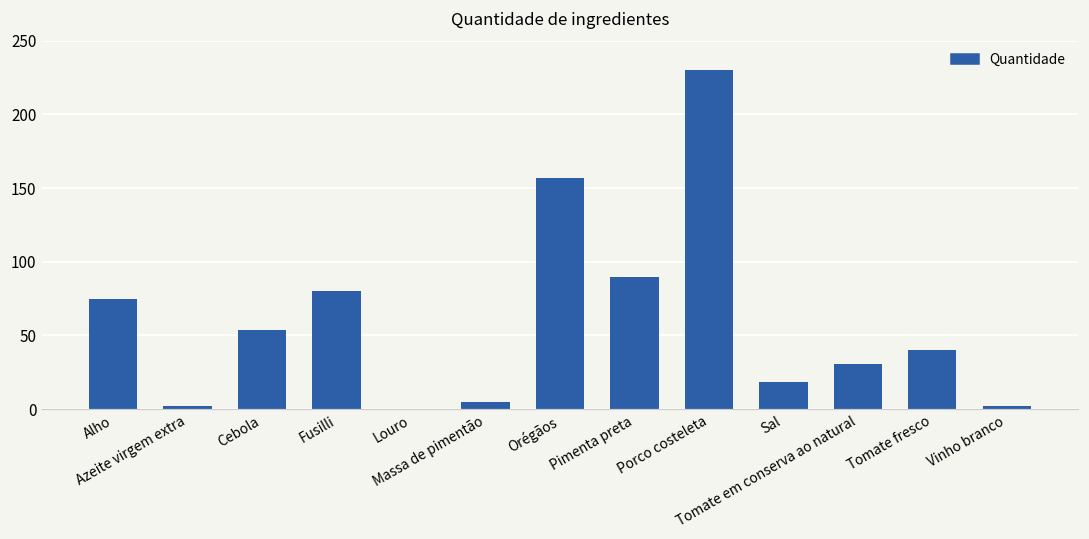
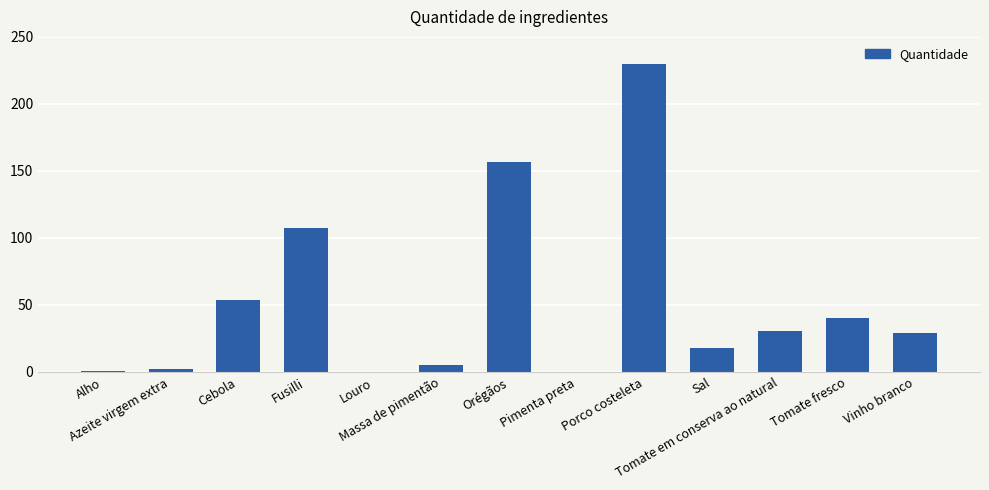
Alho: 75 -> 1
Fusilli: 80 -> 107
Pimenta preta: 90 -> 0
Vinho branco: 2 -> 29
